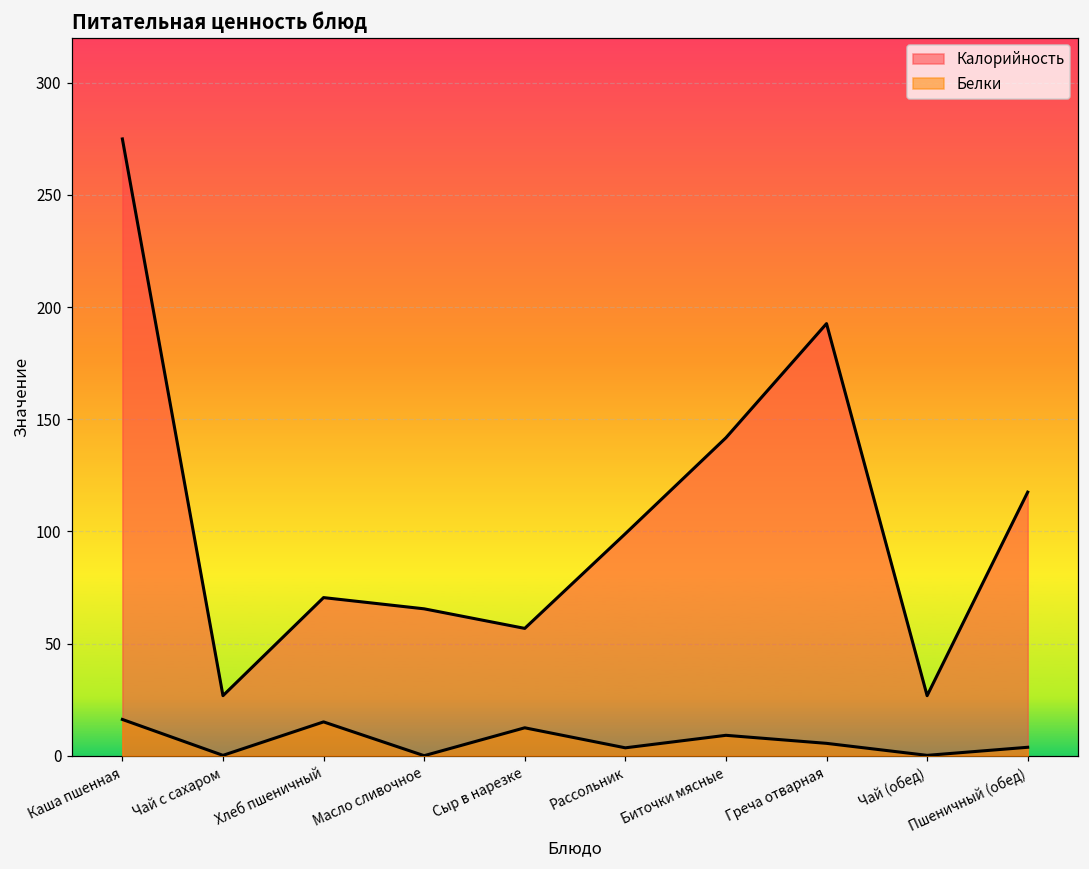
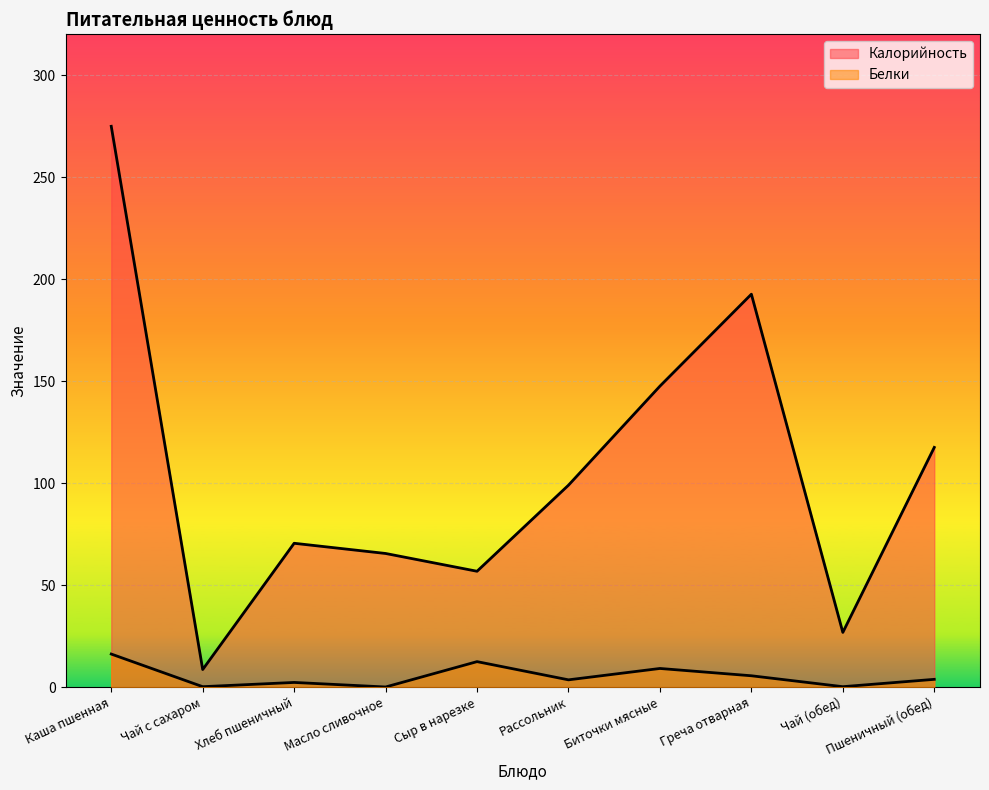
Калорийность, Чай с сахаром: 27 -> 9
Белки, Хлеб пшеничный: 15 -> 2
Калорийность, Биточки мясные: 142 -> 148
